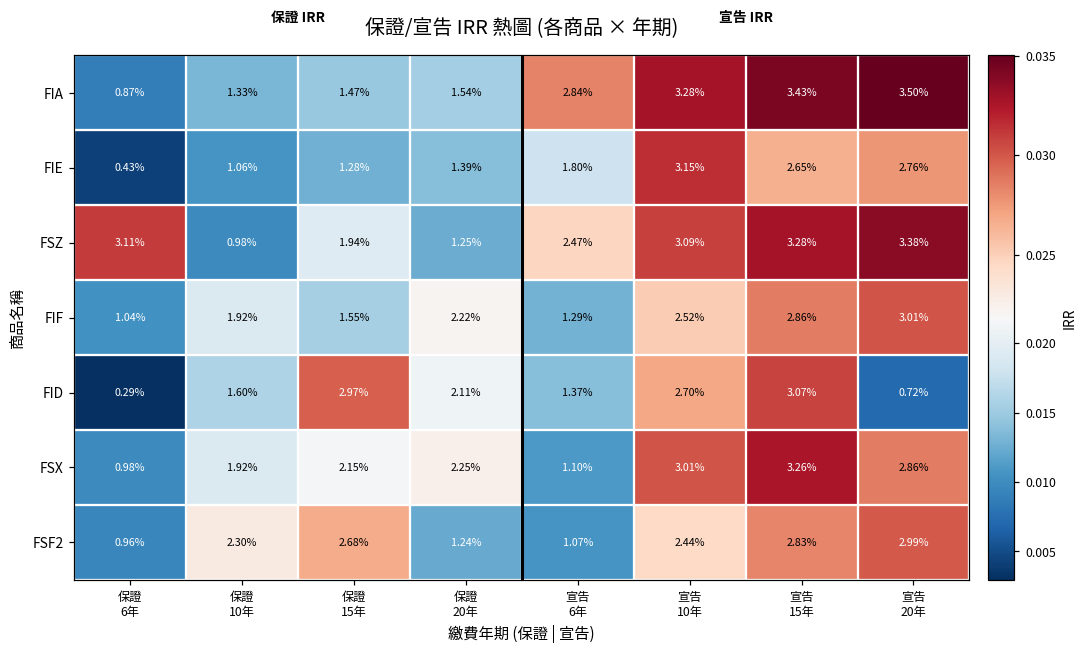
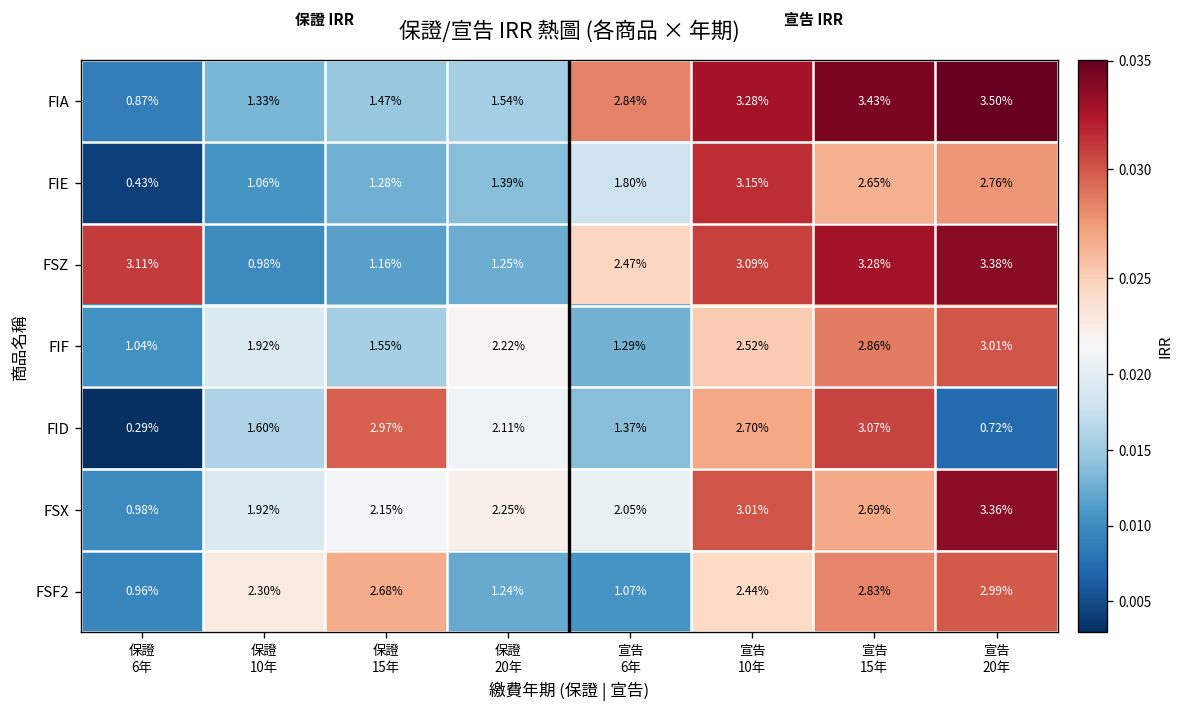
FSZ, 保證 15年: 1.94% -> 1.16%
FSX, 宣告 6年: 1.10% -> 2.05%
FSX, 宣告 15年: 3.26% -> 2.69%
FSX, 宣告 20年: 2.86% -> 3.36%
